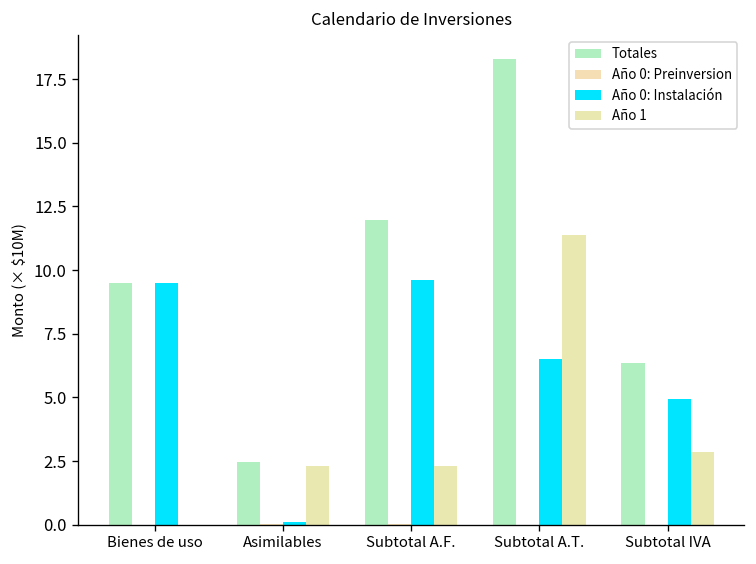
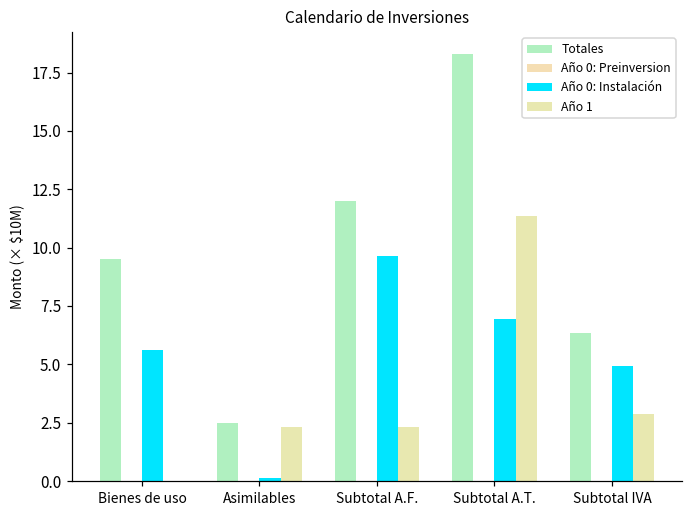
Año 0: Instalación, Bienes de uso: 9.5 -> 5.6
Año 0: Instalación, Subtotal A.T.: 6.5 -> 7.0
